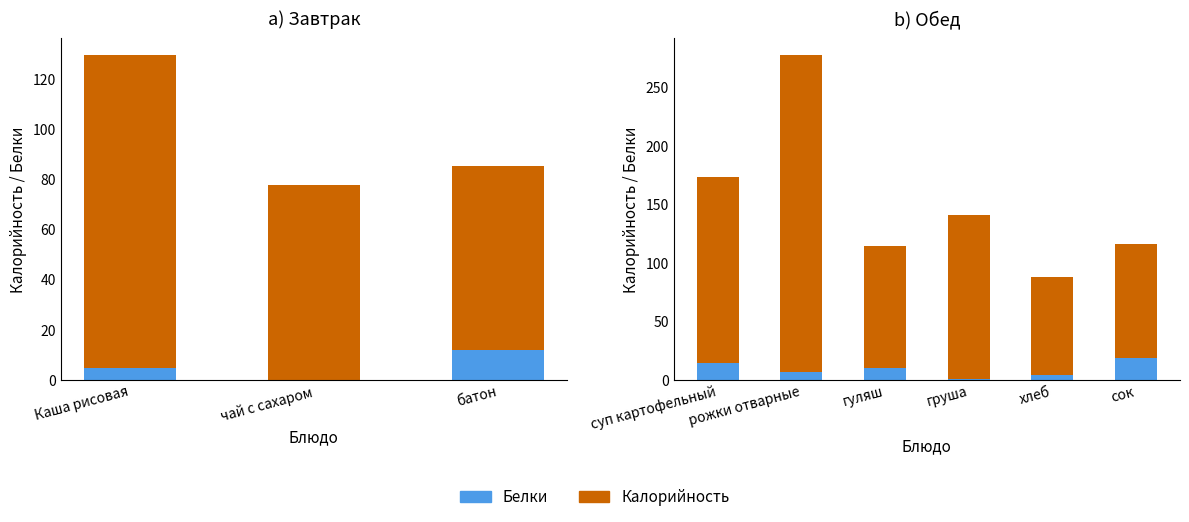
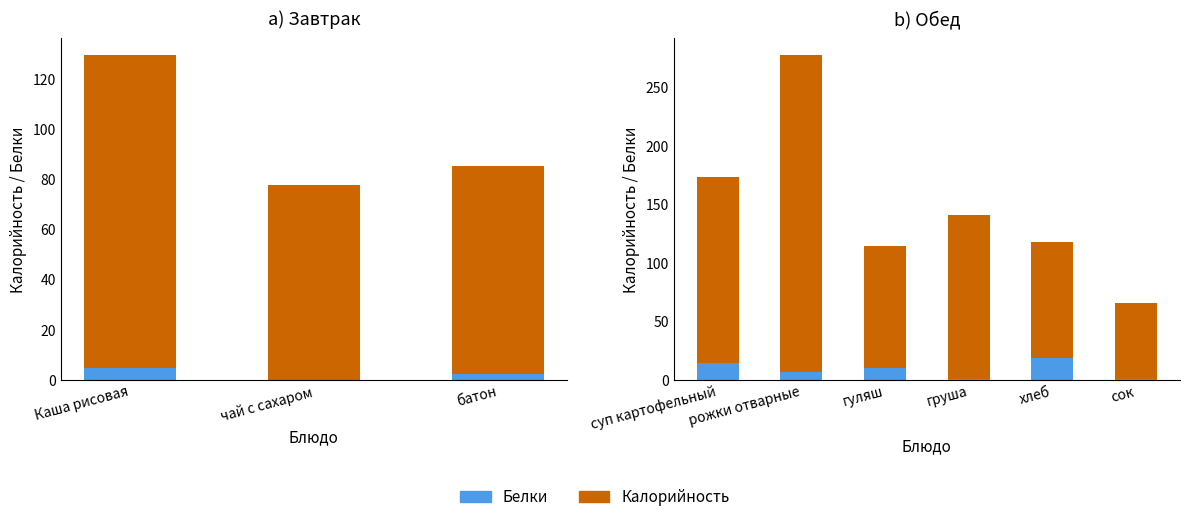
a) Завтрак, Белки, батон: 12 -> 2
b) Обед, Калорийность, хлеб: 88 -> 118
b) Обед, Белки, хлеб: 4 -> 19
b) Обед, Калорийность, сок: 116 -> 65
b) Обед, Белки, сок: 19 -> 0
